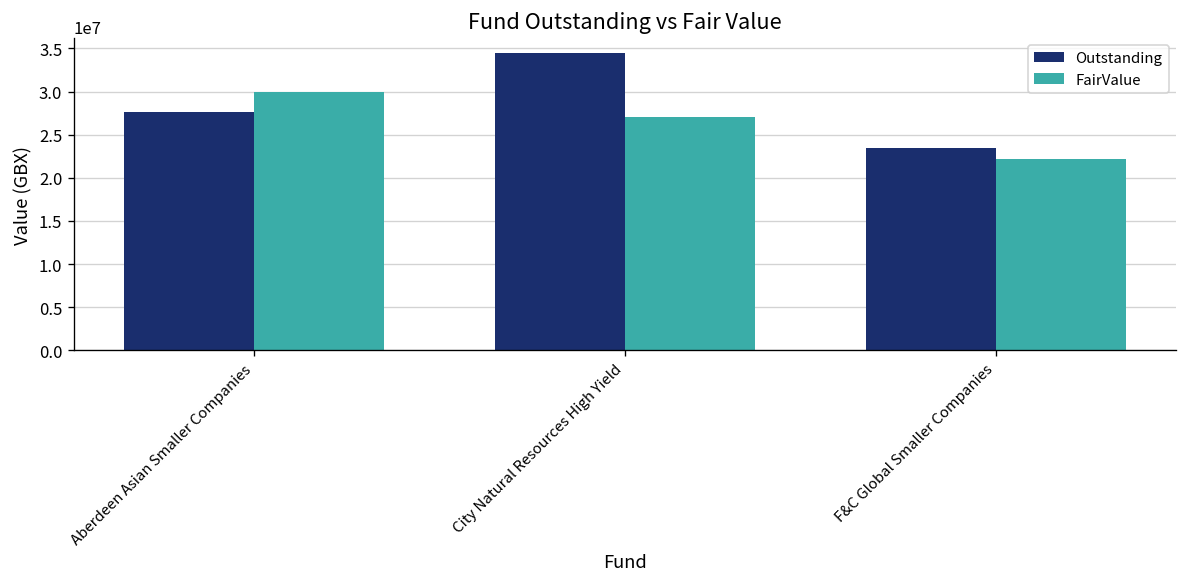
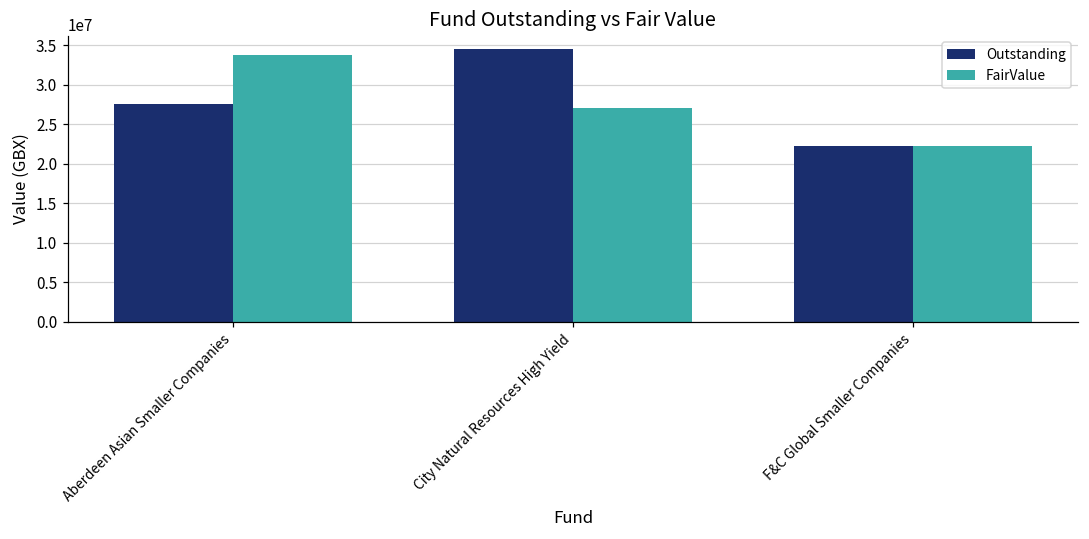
FairValue, Aberdeen Asian Smaller Companies: 30000000 -> 34000000
Outstanding, F&C Global Smaller Companies: 23000000 -> 22000000
